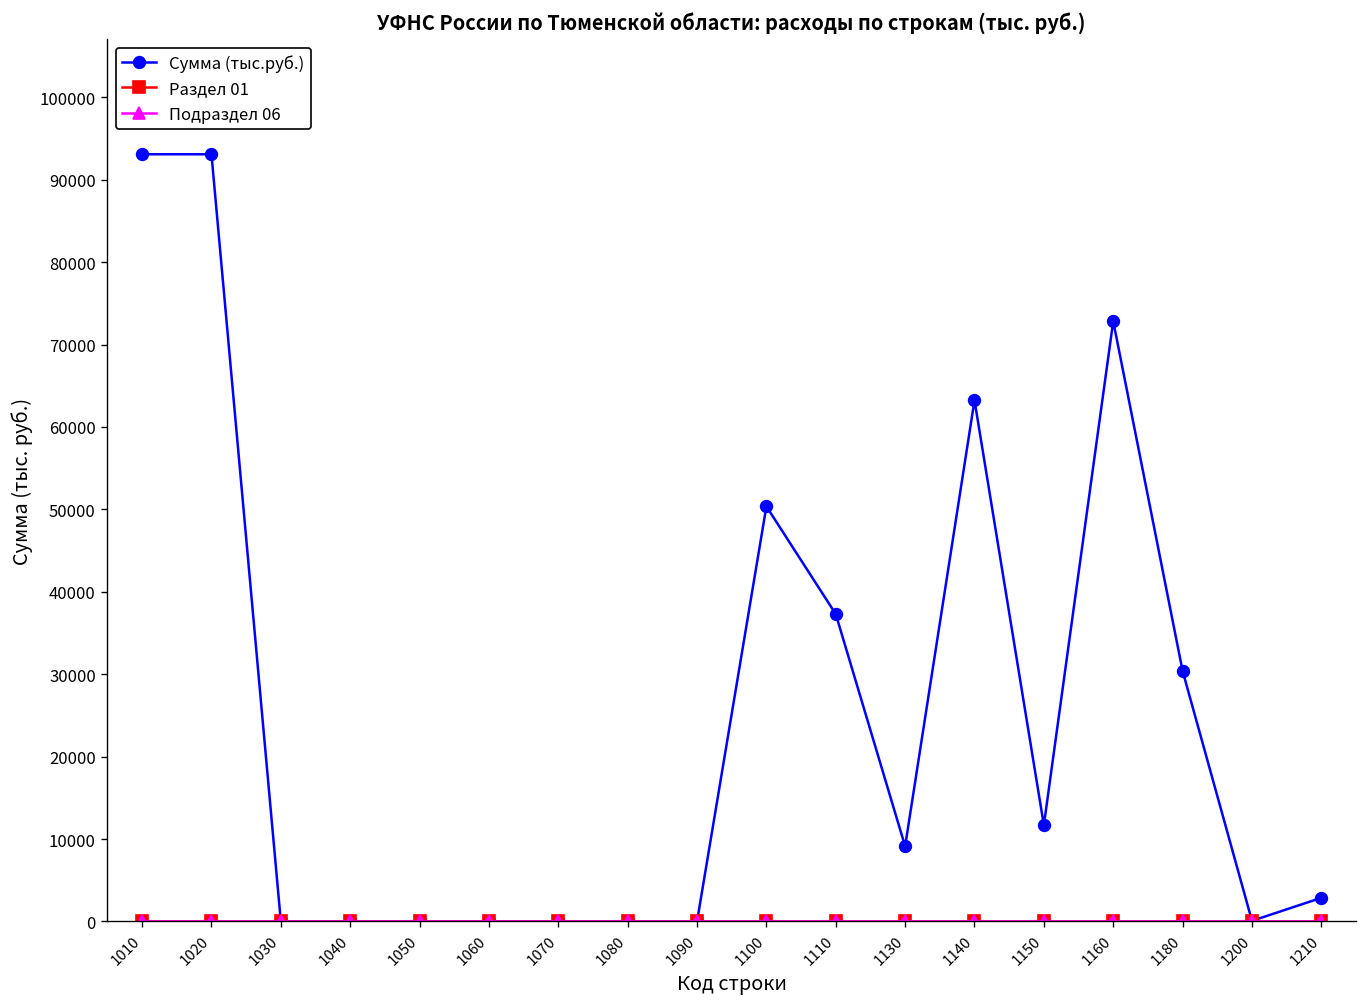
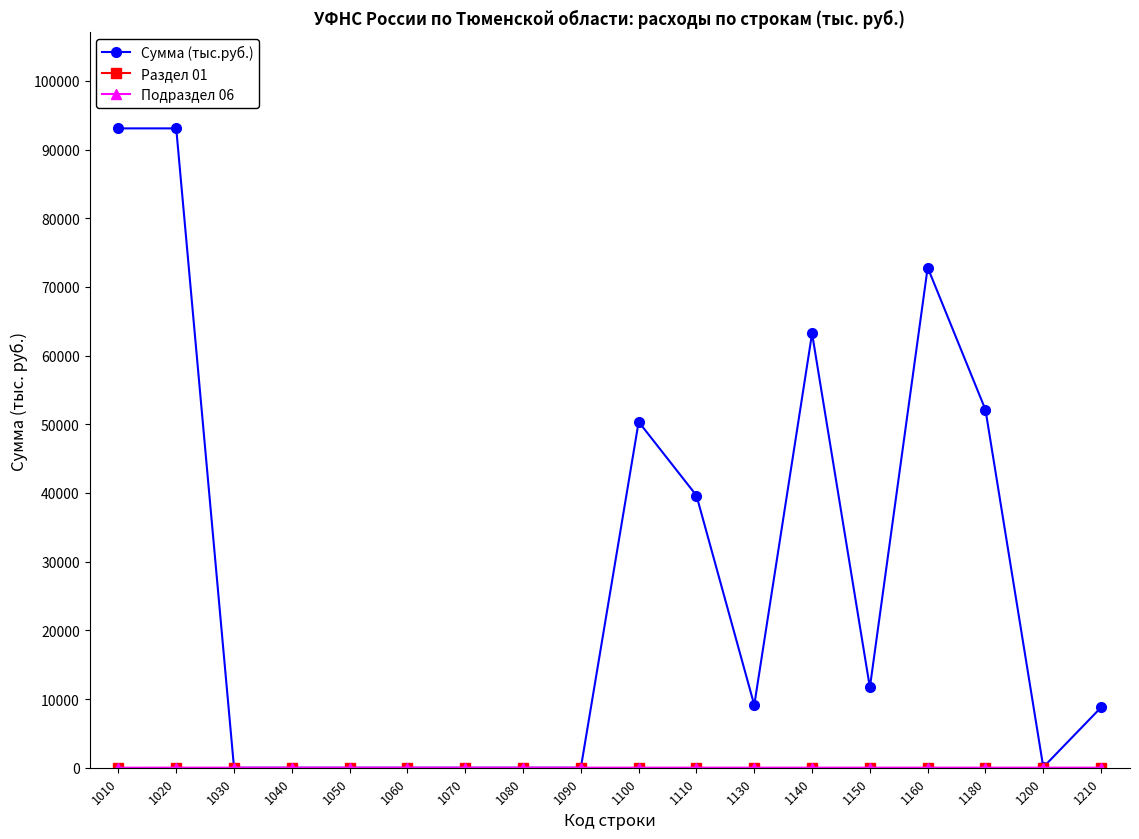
Сумма (тыс.руб.), 1110: 37000 -> 40000
Сумма (тыс.руб.), 1180: 30000 -> 52000
Сумма (тыс.руб.), 1210: 3000 -> 9000
